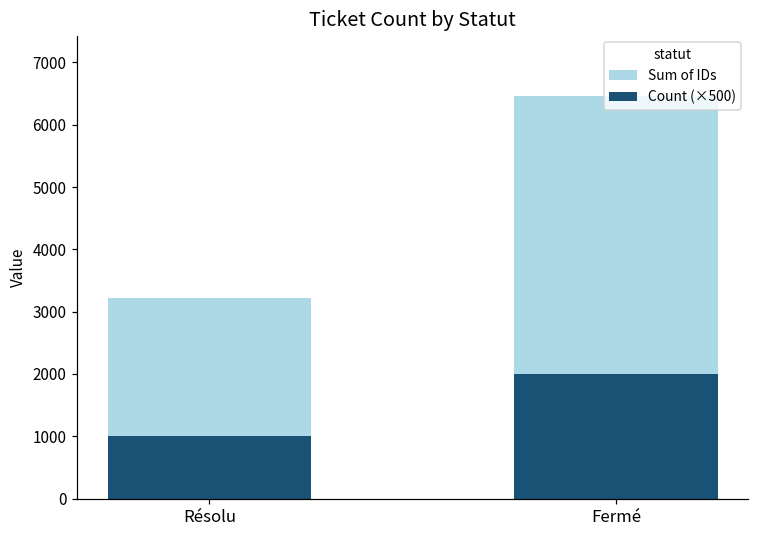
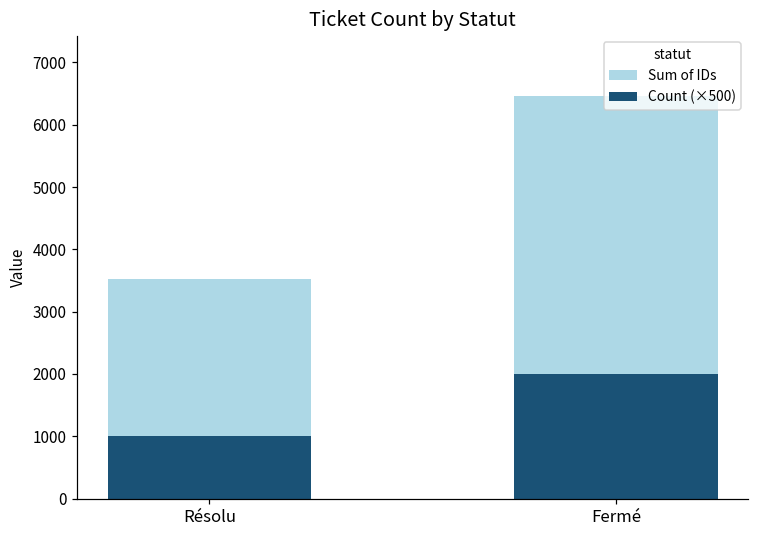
Sum of IDs, Résolu: 3200 -> 3500
